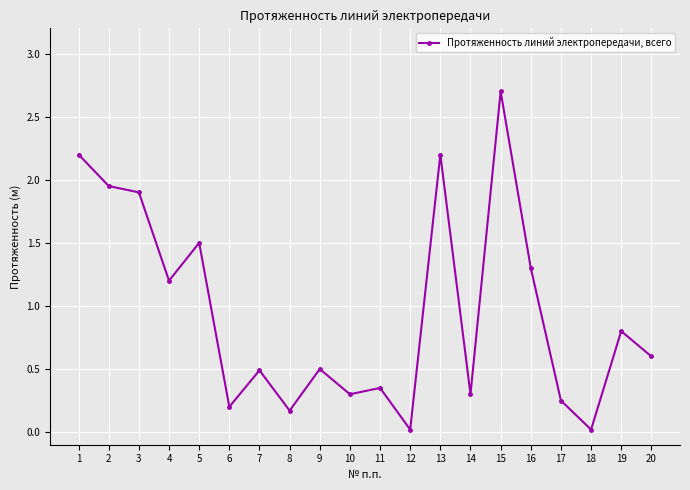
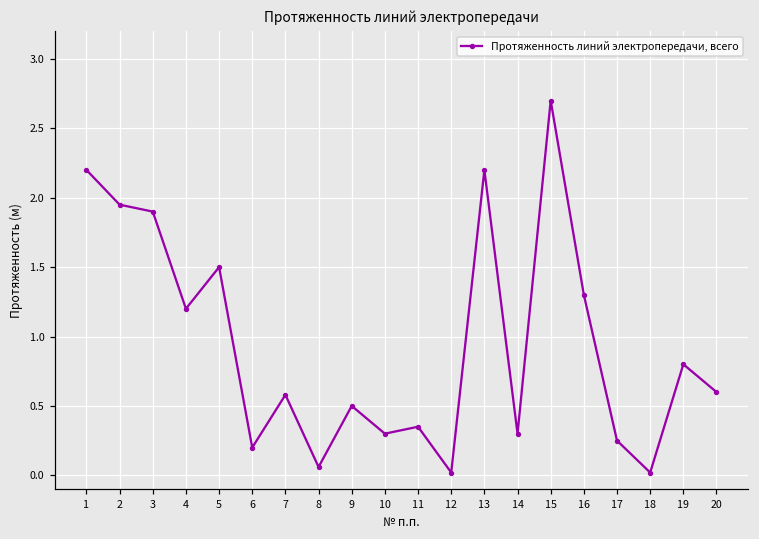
7: 0.49 -> 0.58
8: 0.17 -> 0.06
